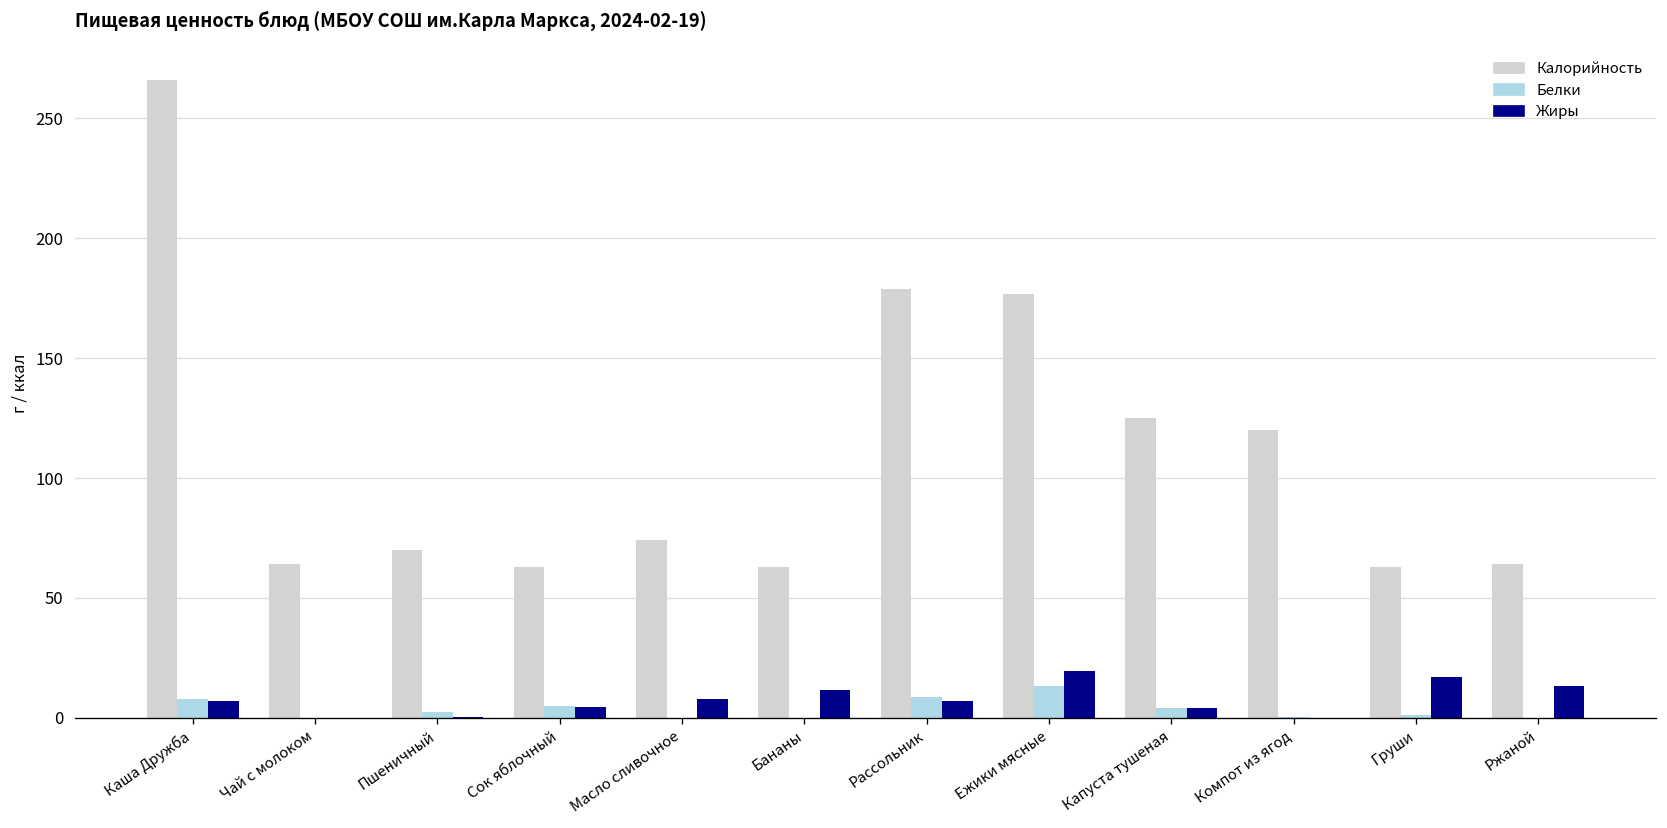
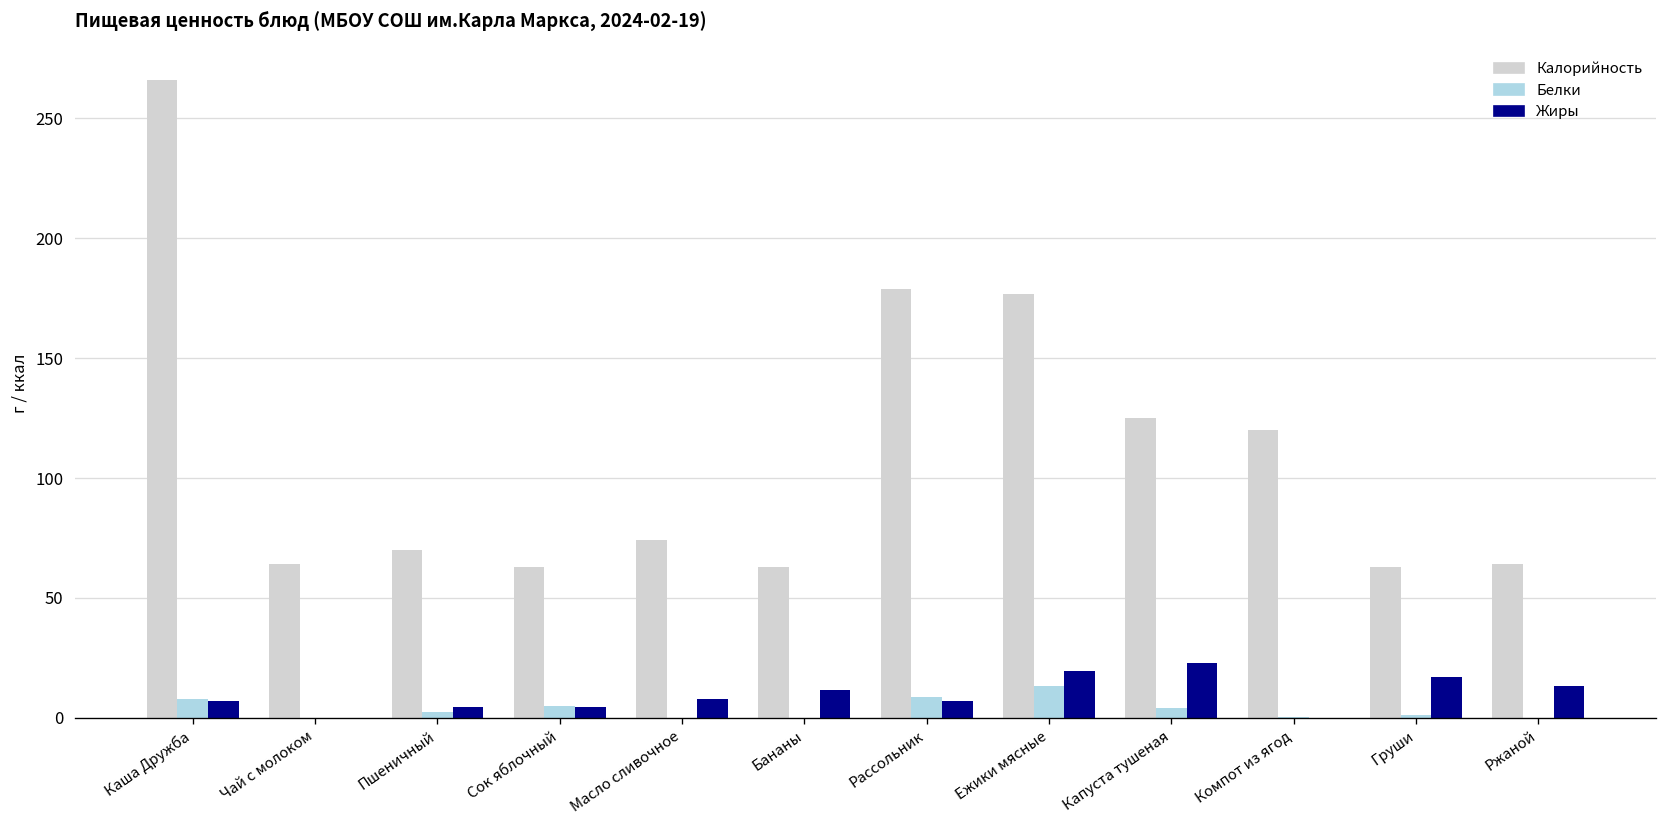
Жиры, Пшеничный: 0 -> 5
Жиры, Капуста тушеная: 4 -> 23
